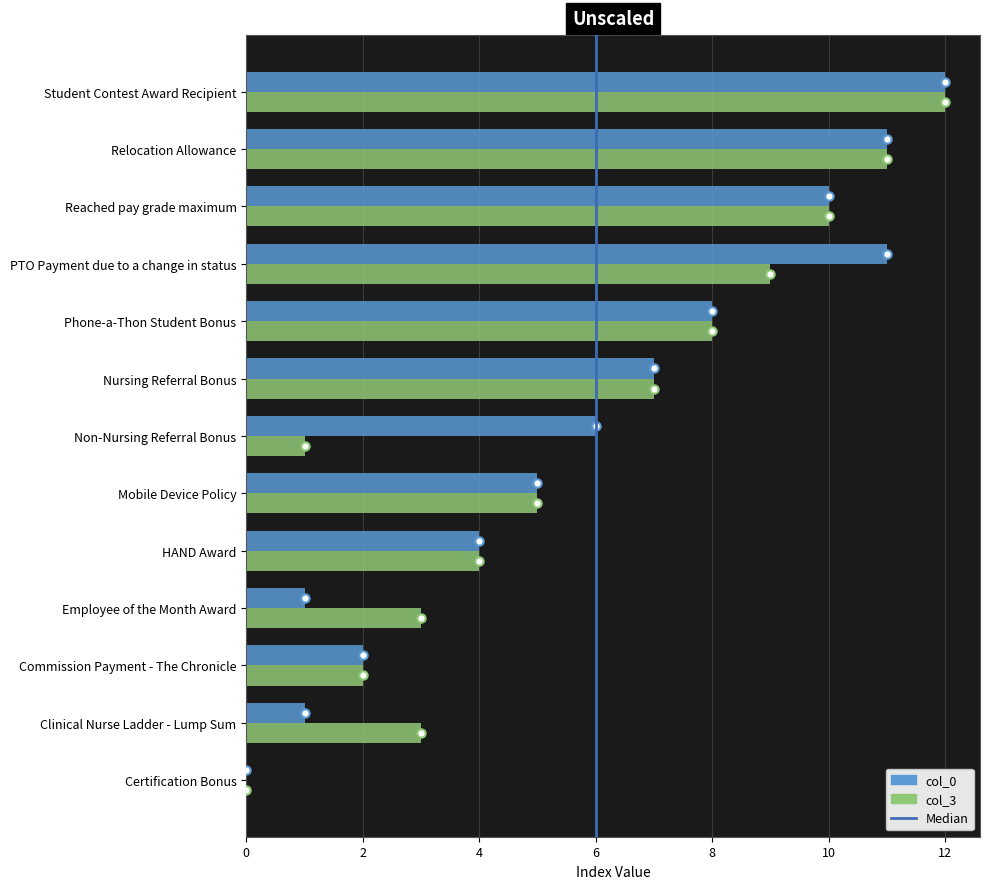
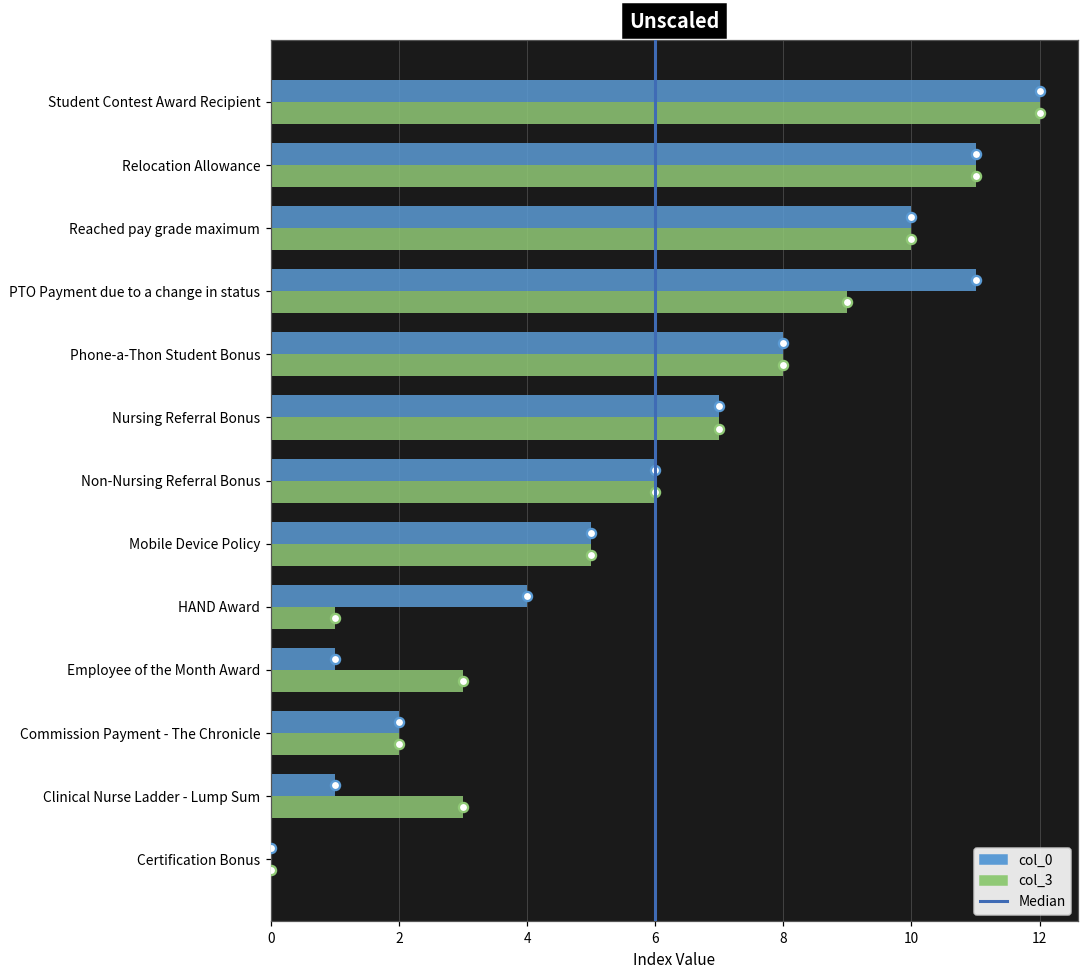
col_3, Non-Nursing Referral Bonus: 1 -> 6
col_3, HAND Award: 4 -> 1
